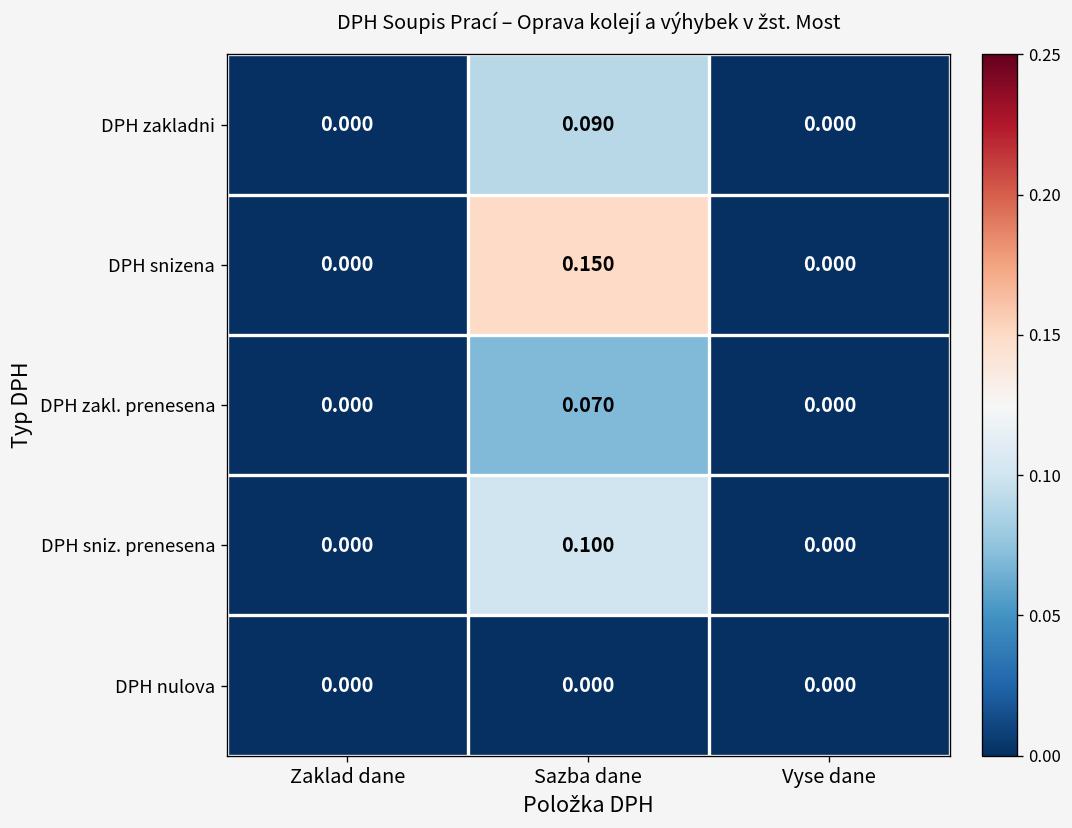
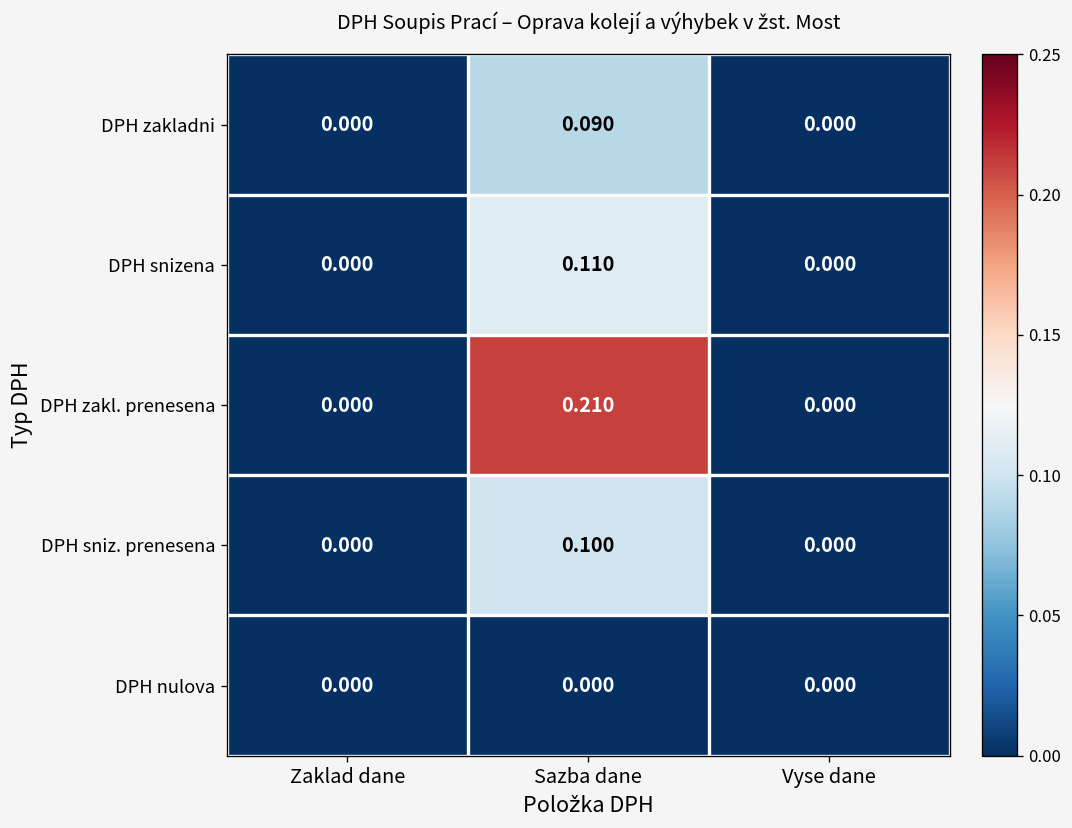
DPH snizena, Sazba dane: 0.150 -> 0.110
DPH zakl. prenesena, Sazba dane: 0.070 -> 0.210
